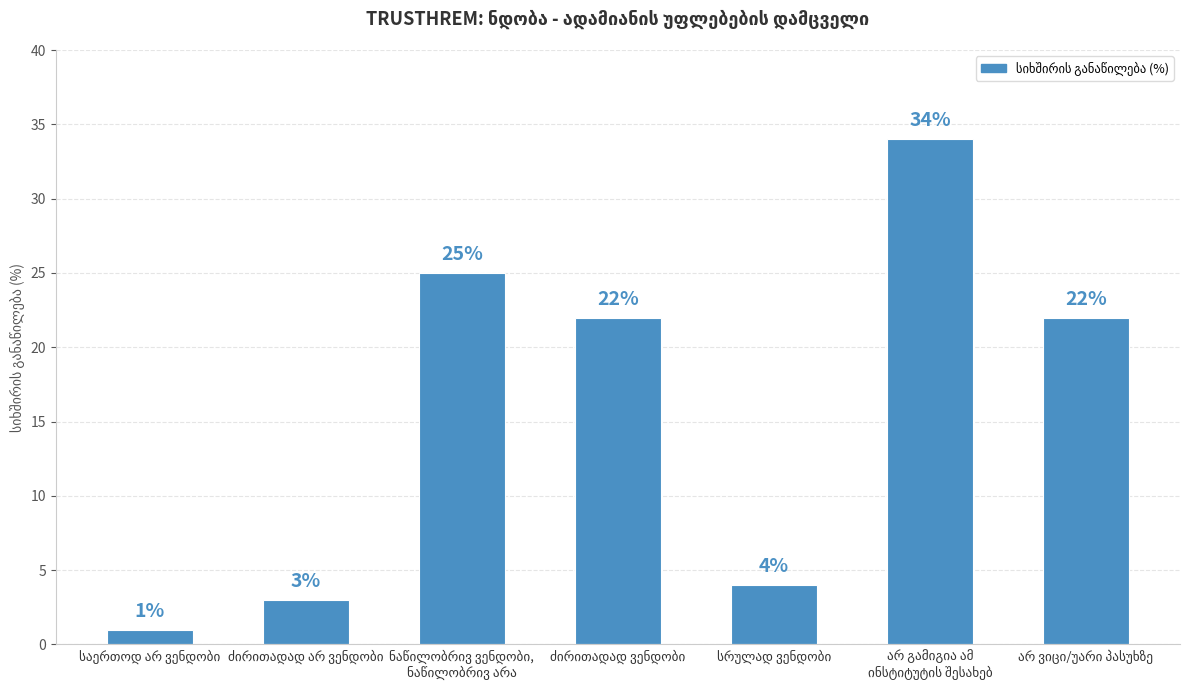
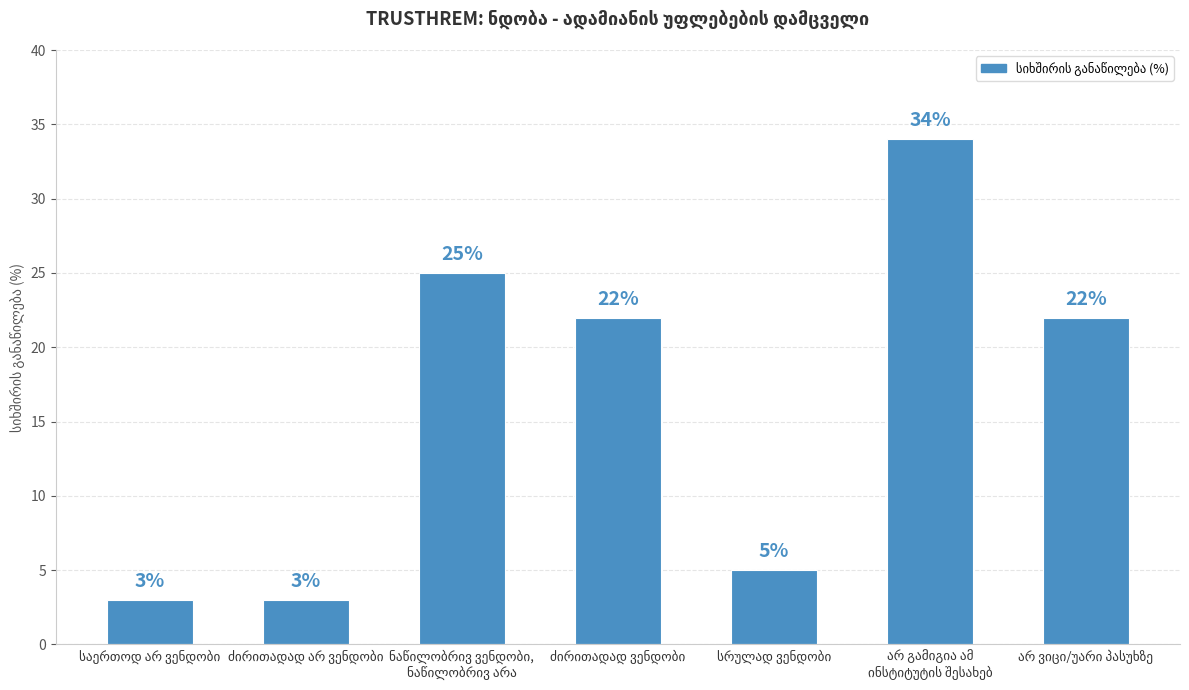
საერთოდ არ ვენდობი: 1% -> 3%
სრულად ვენდობი: 4% -> 5%
